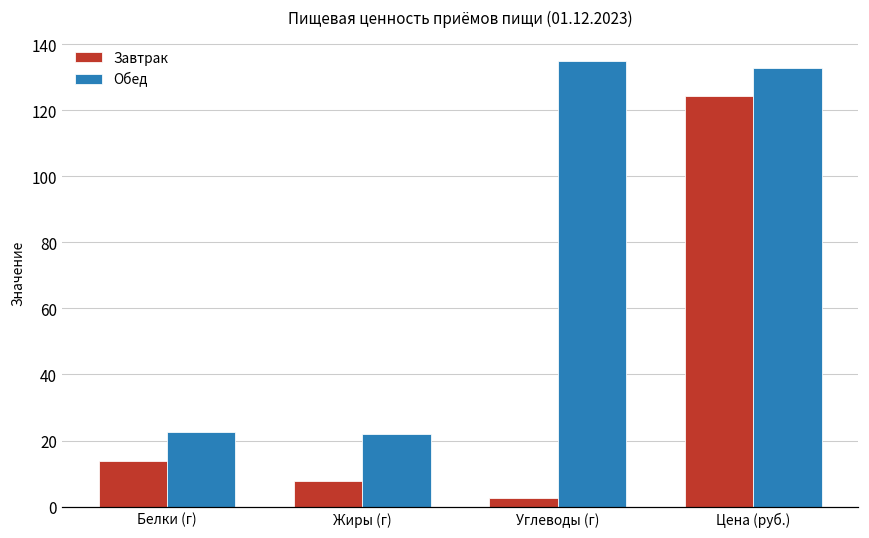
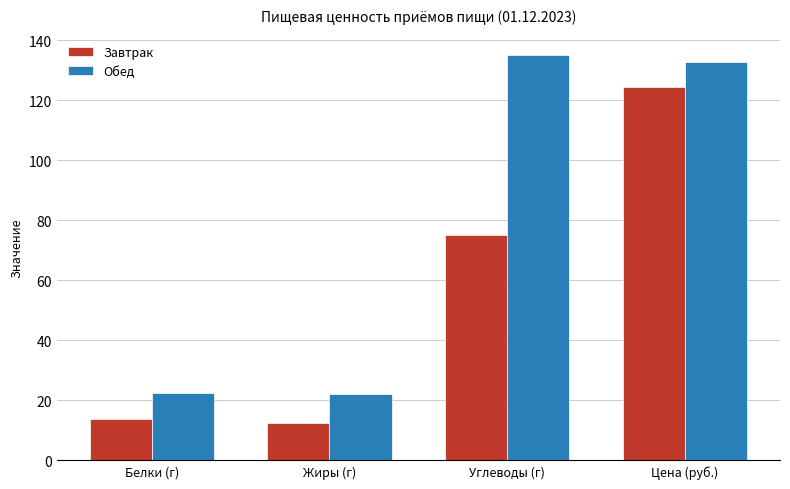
Завтрак, Жиры (г): 8 -> 13
Завтрак, Углеводы (г): 3 -> 75
